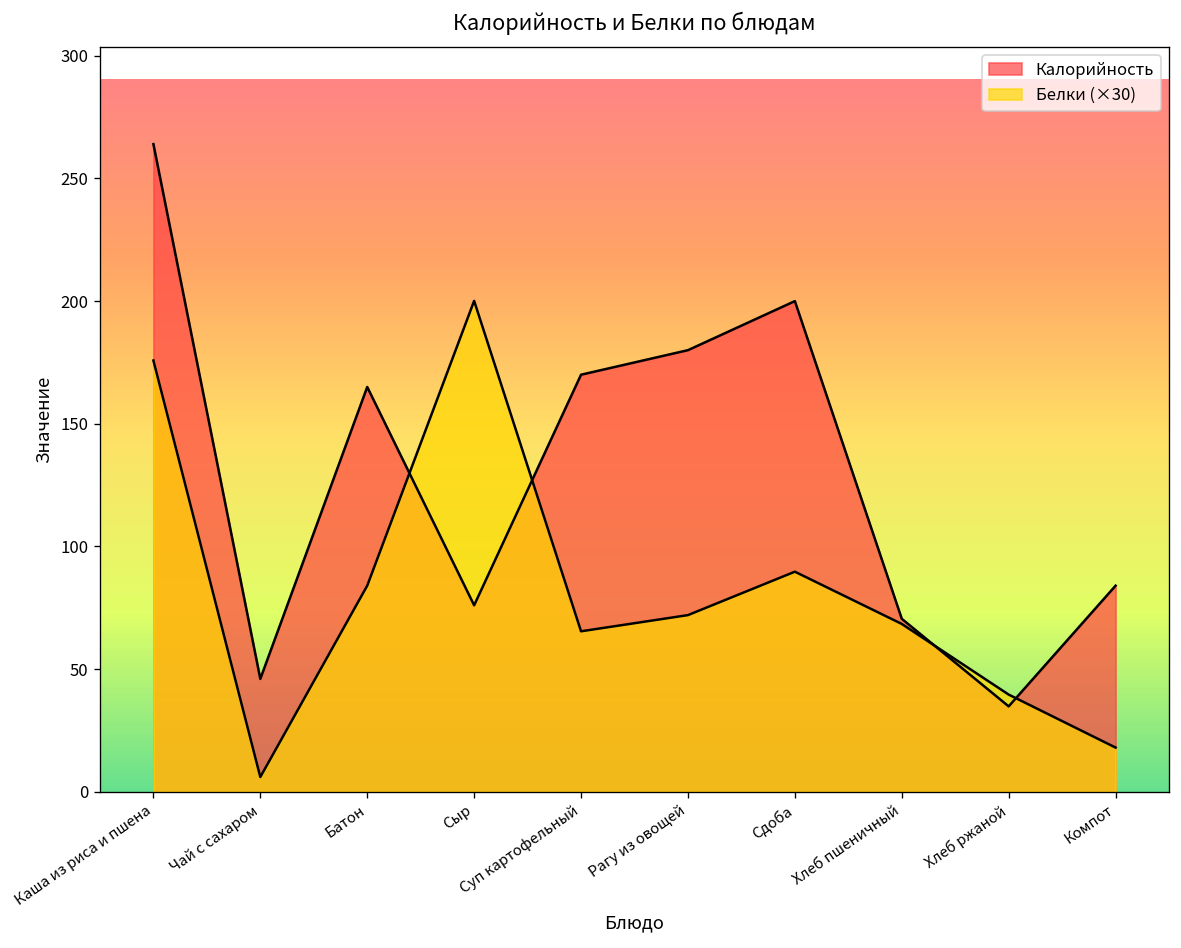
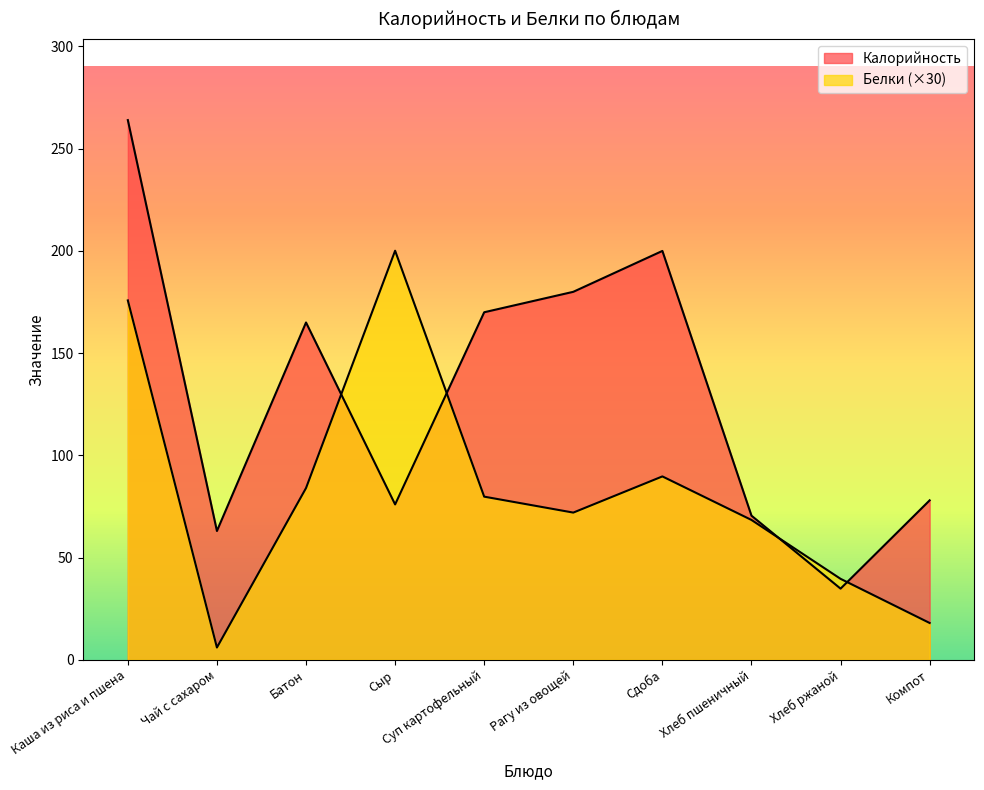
Калорийность, Чай с сахаром: 46 -> 63
Белки (×30), Суп картофельный: 65 -> 80
Калорийность, Компот: 84 -> 78
